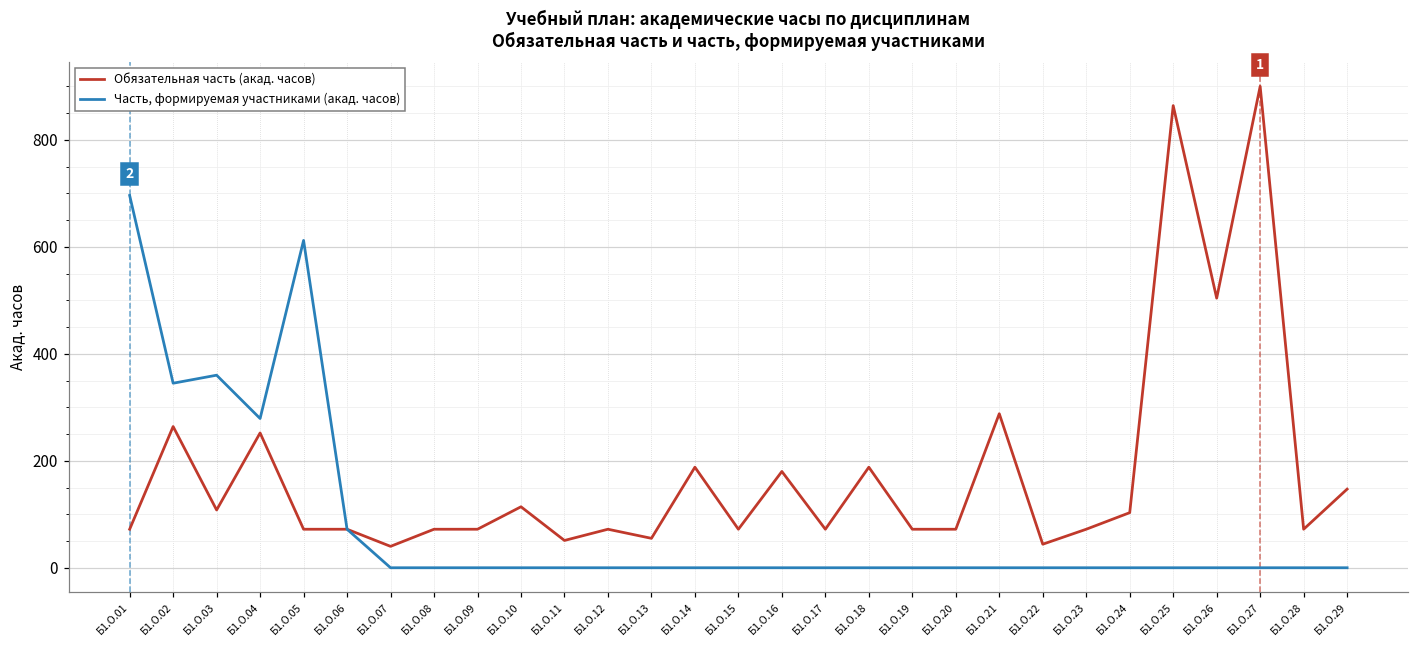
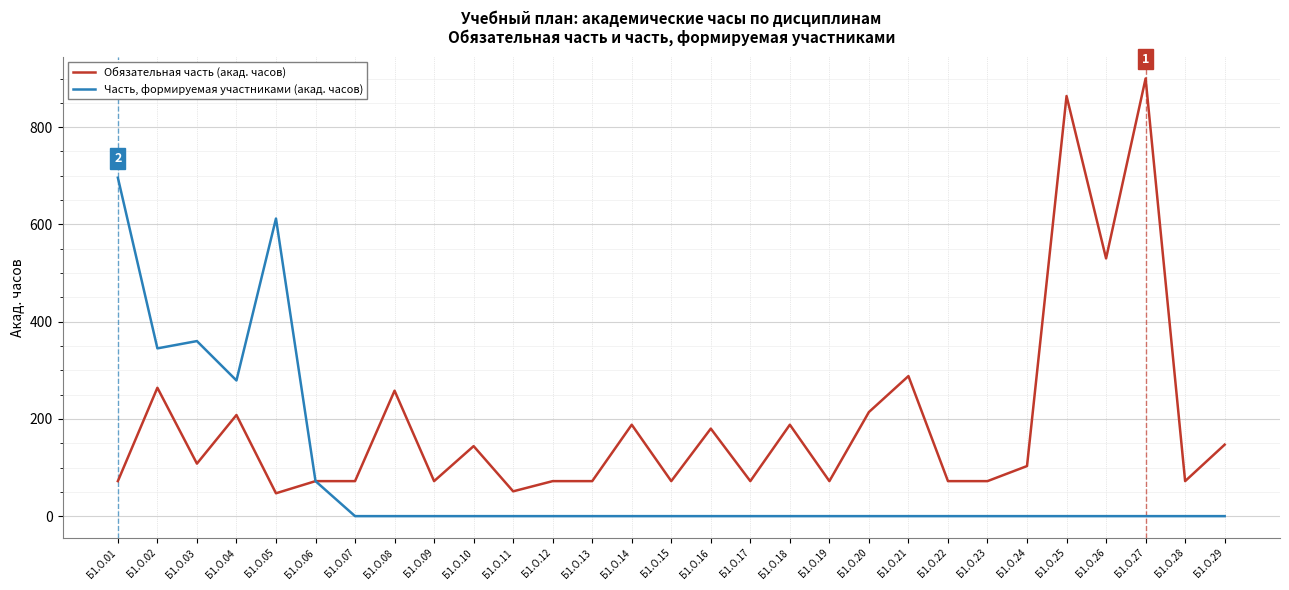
Обязательная часть (акад. часов), Б1.О.04: 250 -> 210
Обязательная часть (акад. часов), Б1.О.05: 70 -> 50
Обязательная часть (акад. часов), Б1.О.07: 40 -> 70
Обязательная часть (акад. часов), Б1.О.08: 70 -> 260
Обязательная часть (акад. часов), Б1.О.10: 110 -> 140
Обязательная часть (акад. часов), Б1.О.13: 60 -> 70
Обязательная часть (акад. часов), Б1.О.20: 70 -> 210
Обязательная часть (акад. часов), Б1.О.22: 40 -> 70
Обязательная часть (акад. часов), Б1.О.26: 500 -> 530
